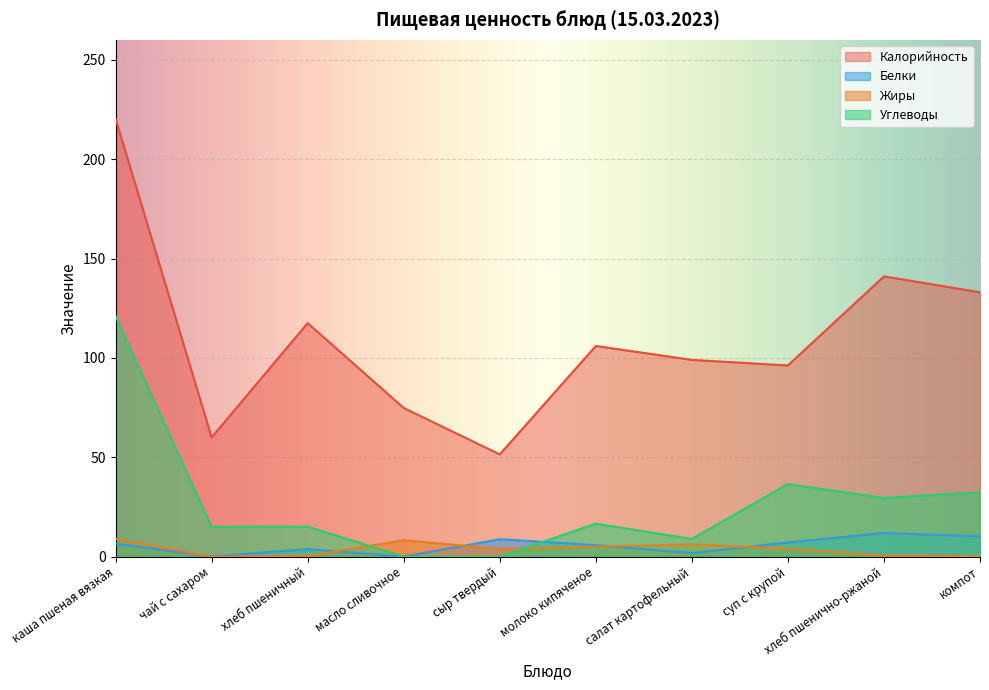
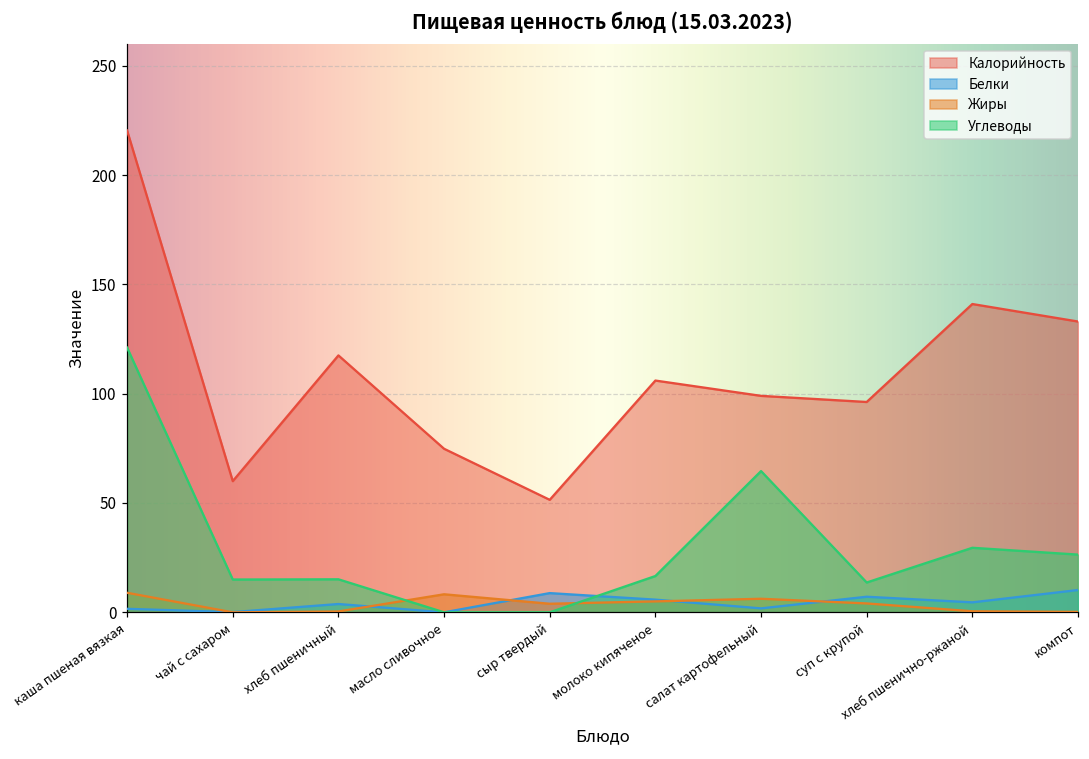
Белки, каша пшеная вязкая: 7 -> 2
Углеводы, салат картофельный: 9 -> 65
Углеводы, суп с крупой: 37 -> 14
Белки, хлеб пшенично-ржаной: 12 -> 5
Углеводы, компот: 32 -> 26
